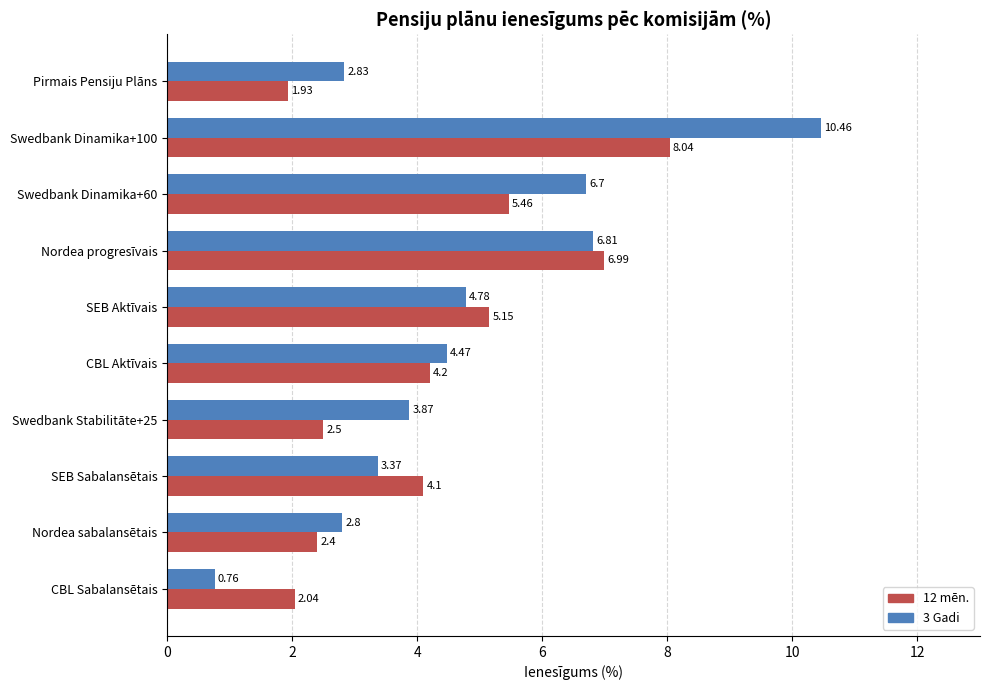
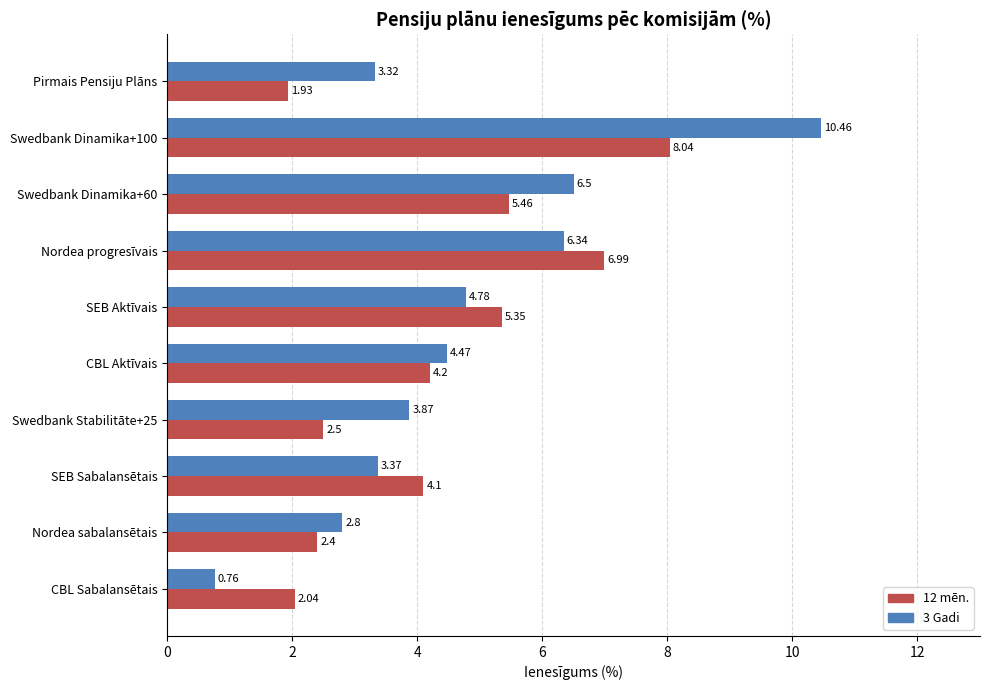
3 Gadi, Pirmais Pensiju Plāns: 2.83 -> 3.32
3 Gadi, Swedbank Dinamika+60: 6.7 -> 6.5
3 Gadi, Nordea progresīvais: 6.81 -> 6.34
12 mēn., SEB Aktīvais: 5.15 -> 5.35
